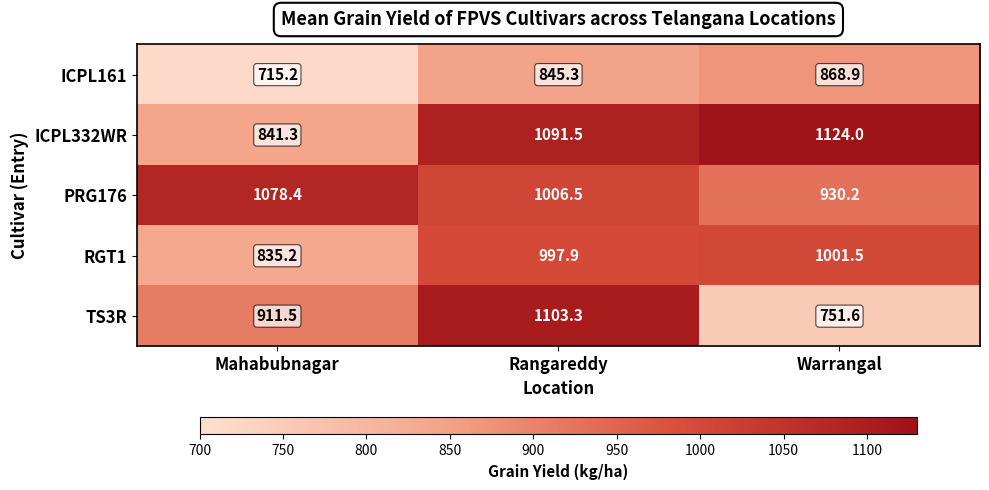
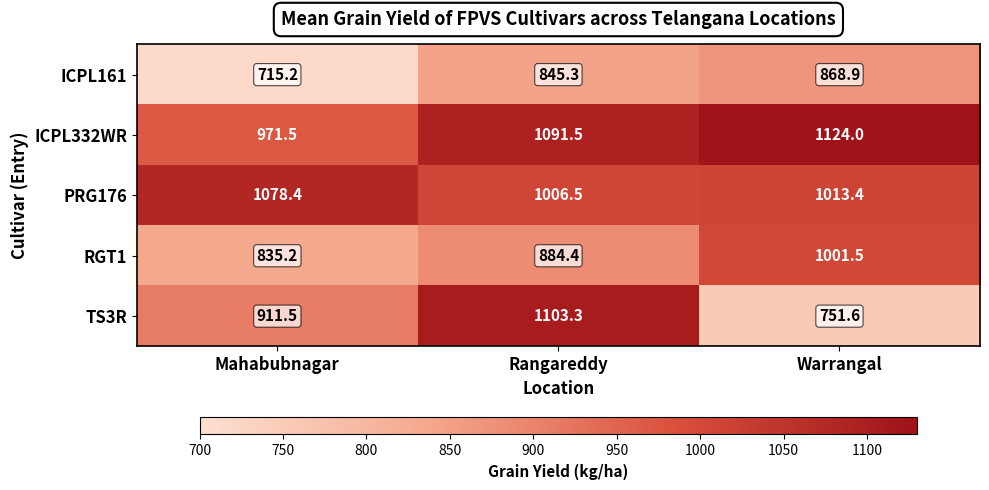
ICPL332WR, Mahabubnagar: 841.3 -> 971.5
PRG176, Warrangal: 930.2 -> 1013.4
RGT1, Rangareddy: 997.9 -> 884.4
